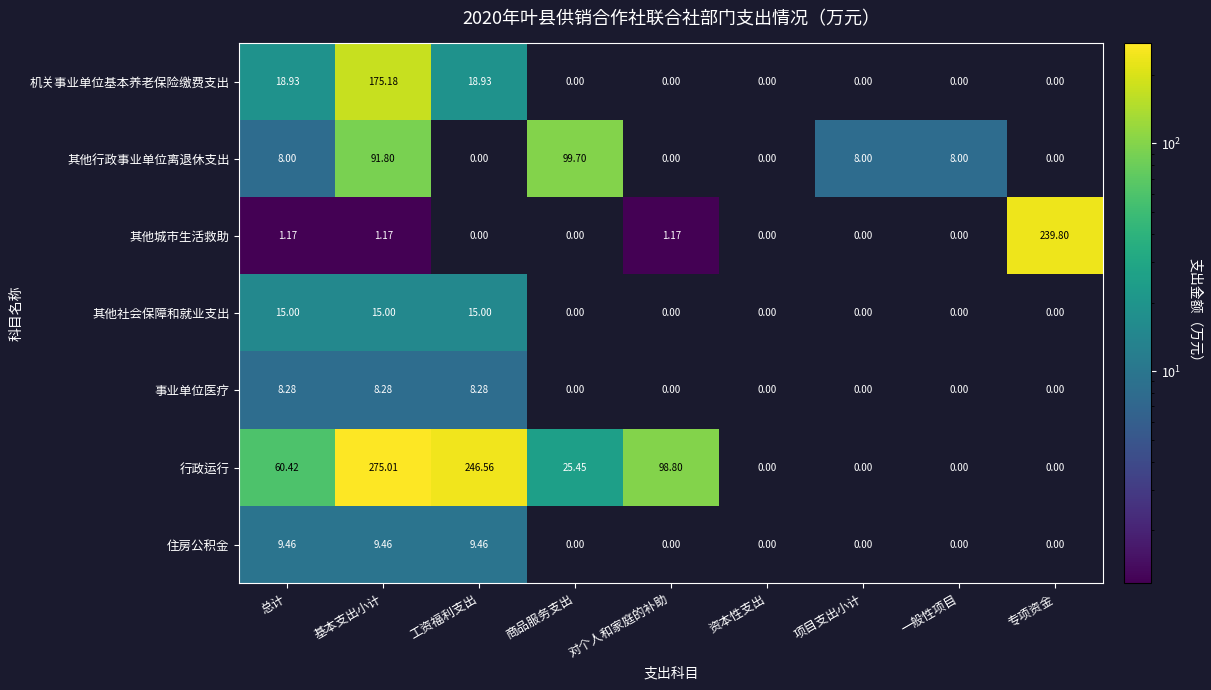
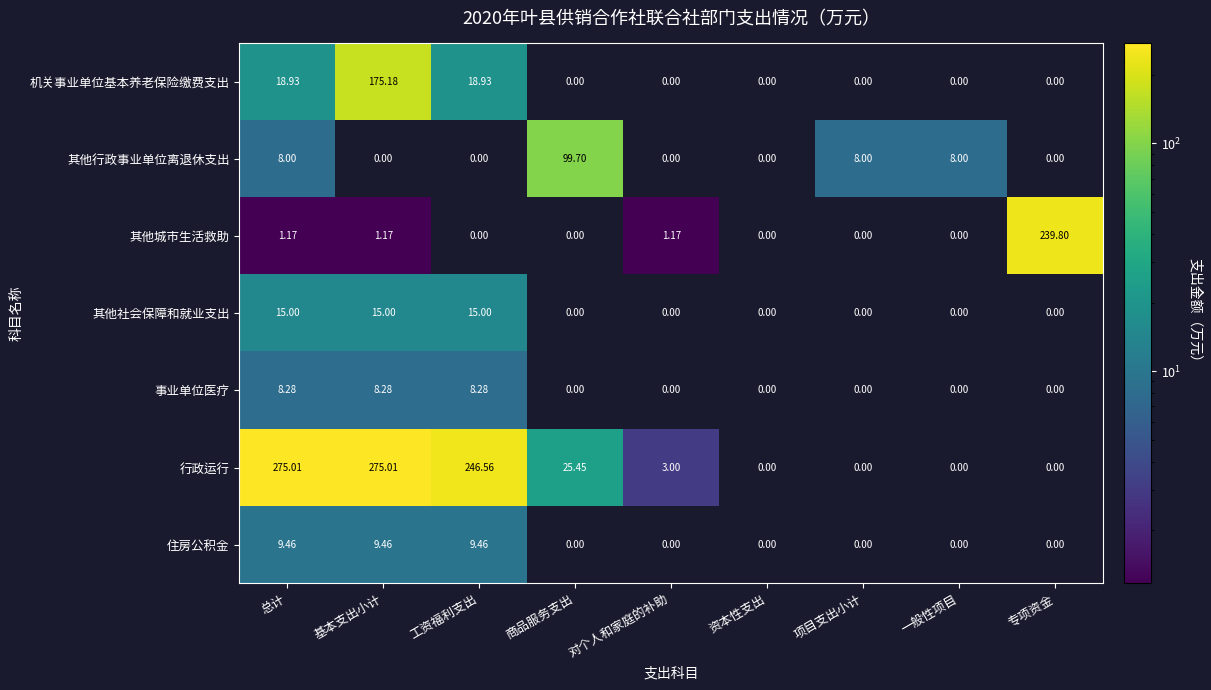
其他行政事业单位离退休支出, 基本支出小计: 91.80 -> 0.00
行政运行, 总计: 60.42 -> 275.01
行政运行, 对个人和家庭的补助: 98.80 -> 3.00
